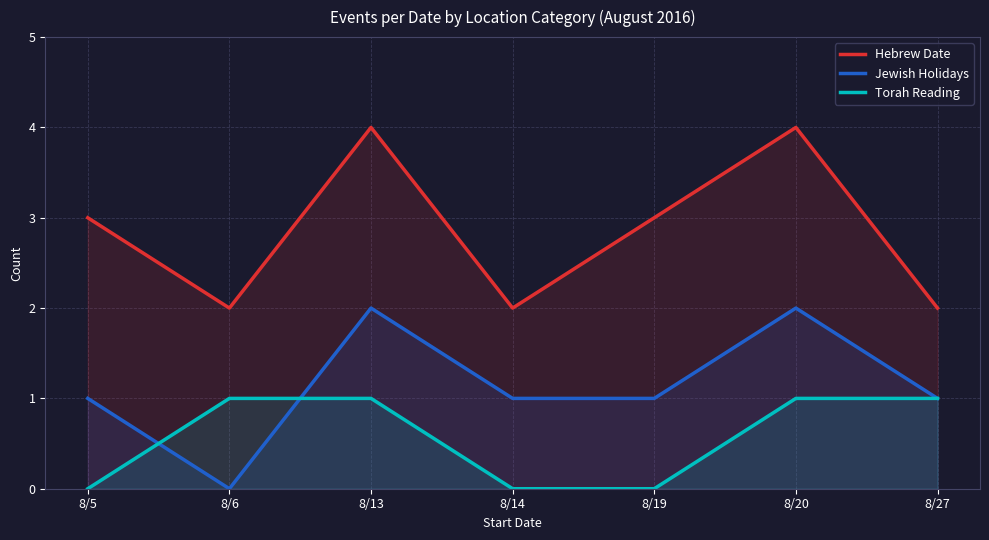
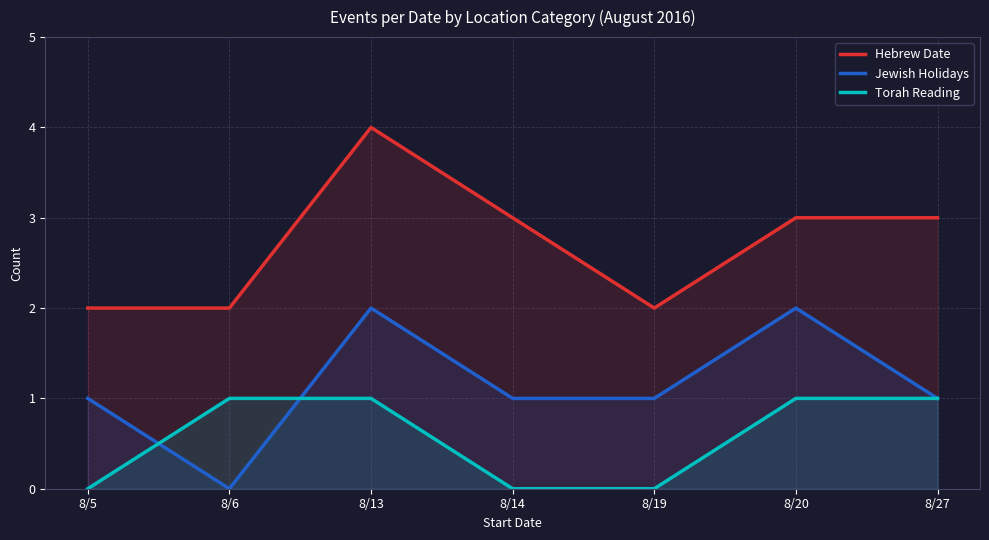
Hebrew Date, 8/5: 3 -> 2
Hebrew Date, 8/14: 2 -> 3
Hebrew Date, 8/19: 3 -> 2
Hebrew Date, 8/20: 4 -> 3
Hebrew Date, 8/27: 2 -> 3
